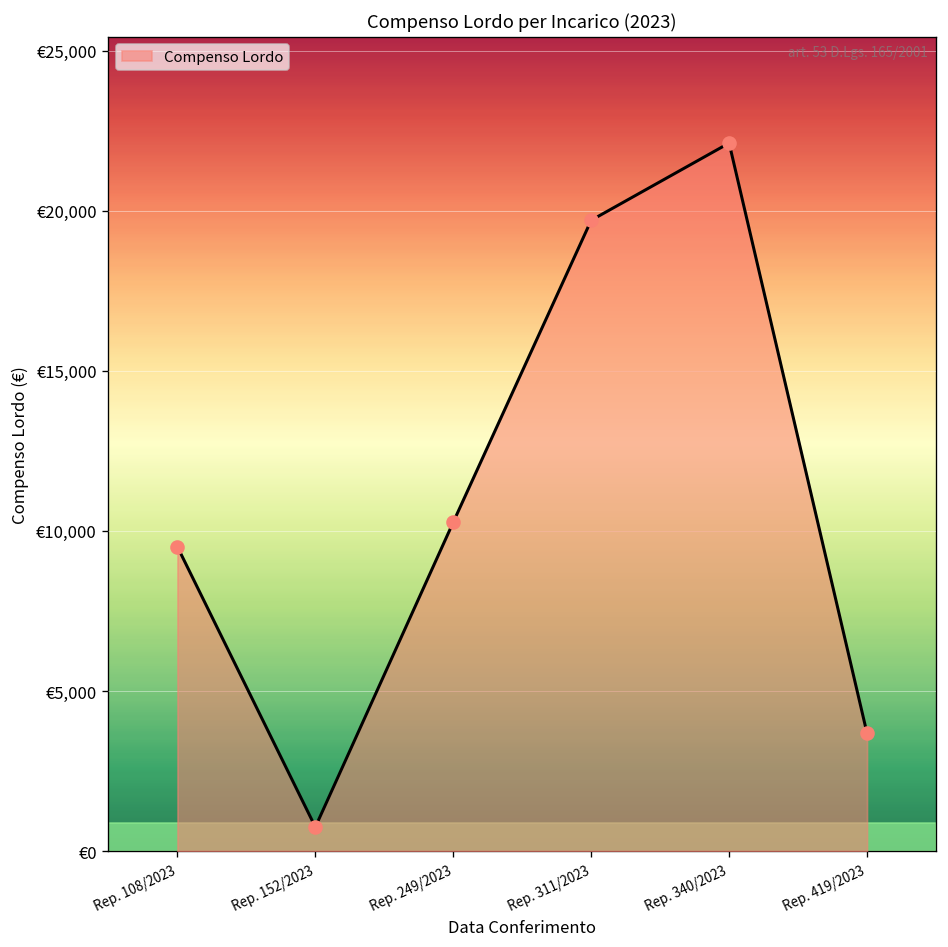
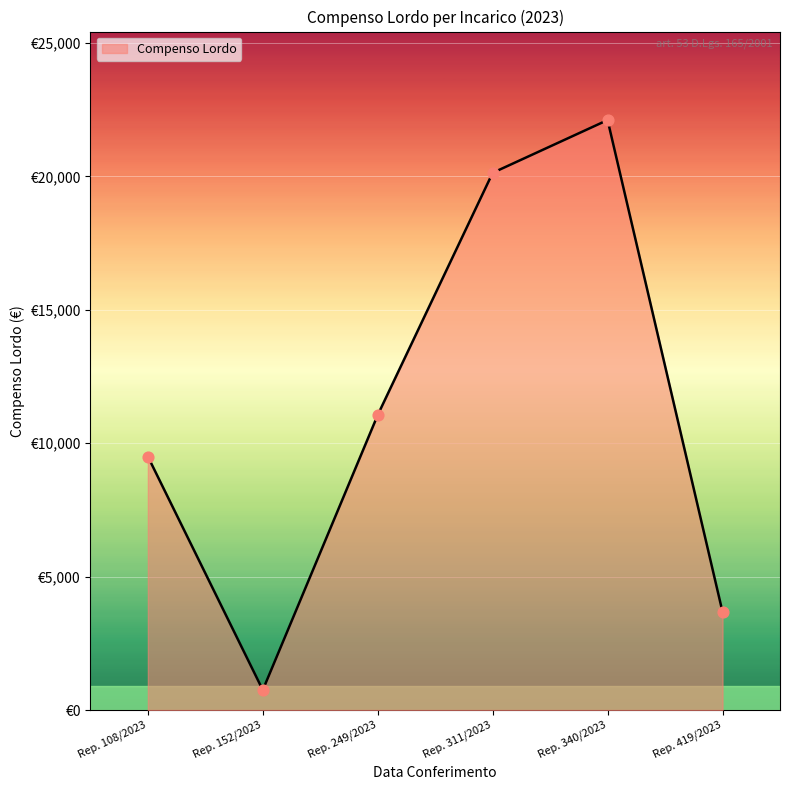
Rep. 249/2023: €10,300 -> €11,100
Rep. 311/2023: €19,700 -> €20,100
